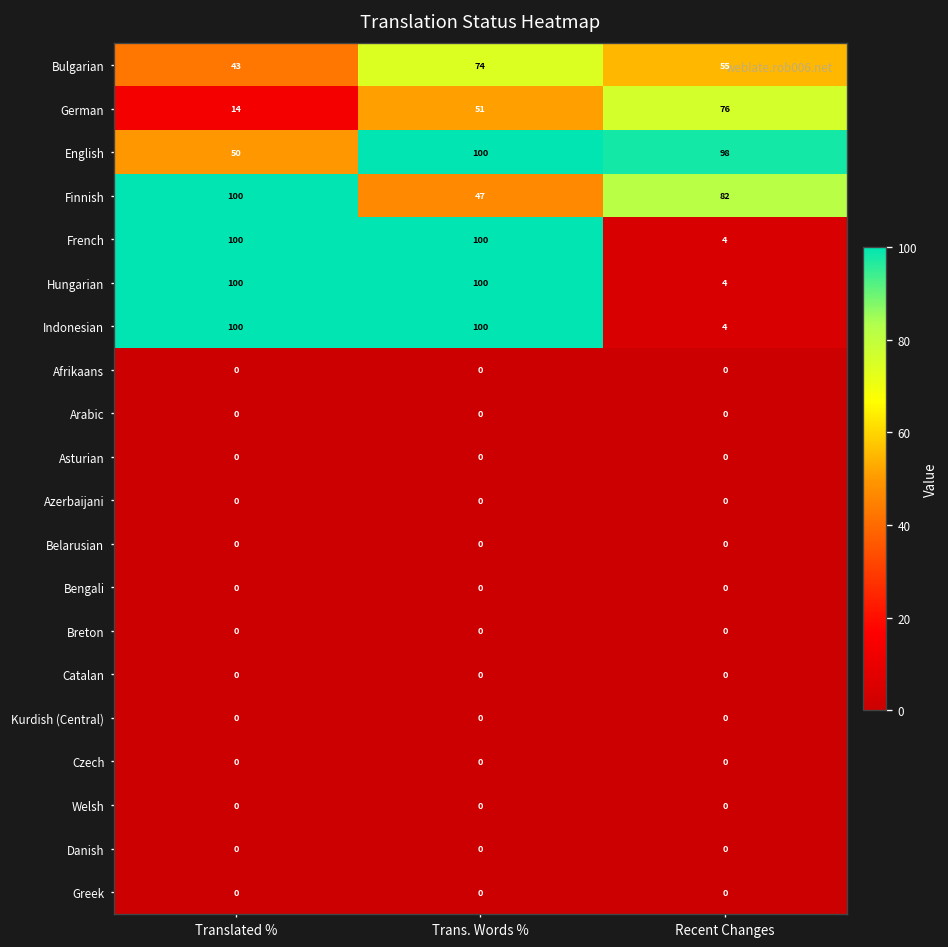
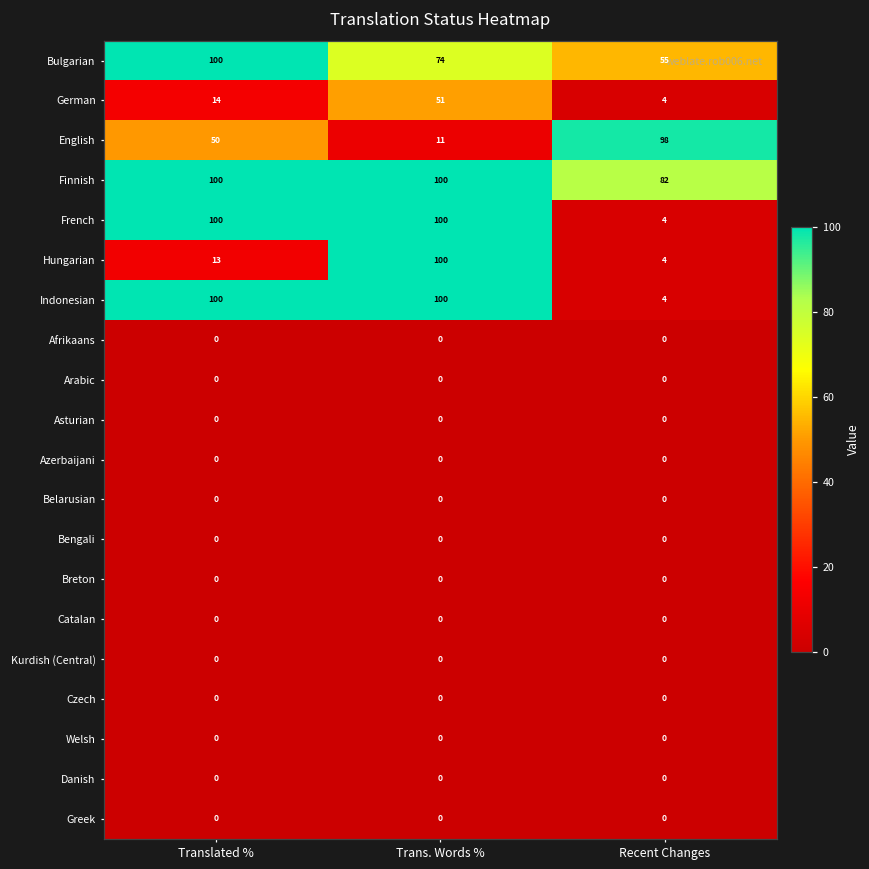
Bulgarian, Translated %: 43 -> 100
German, Recent Changes: 76 -> 4
English, Trans. Words %: 100 -> 11
Finnish, Trans. Words %: 47 -> 100
Hungarian, Translated %: 100 -> 13
